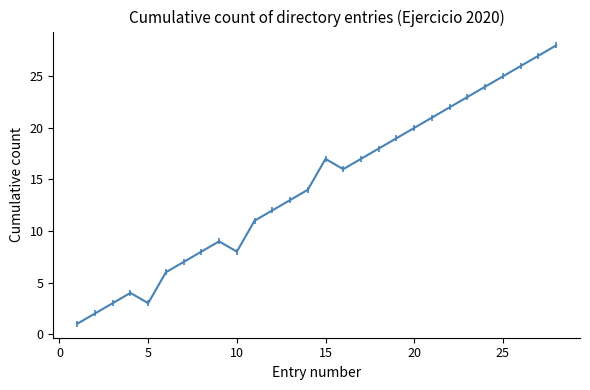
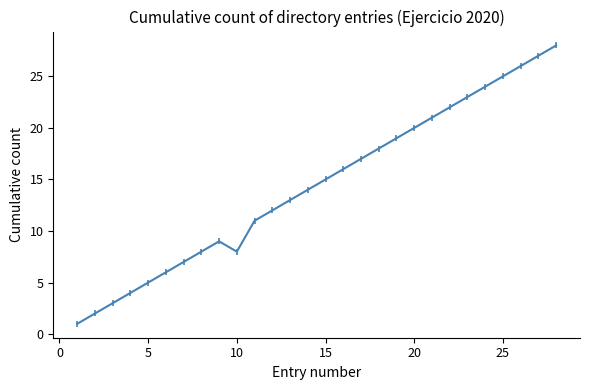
5: 3 -> 5
15: 17 -> 15
